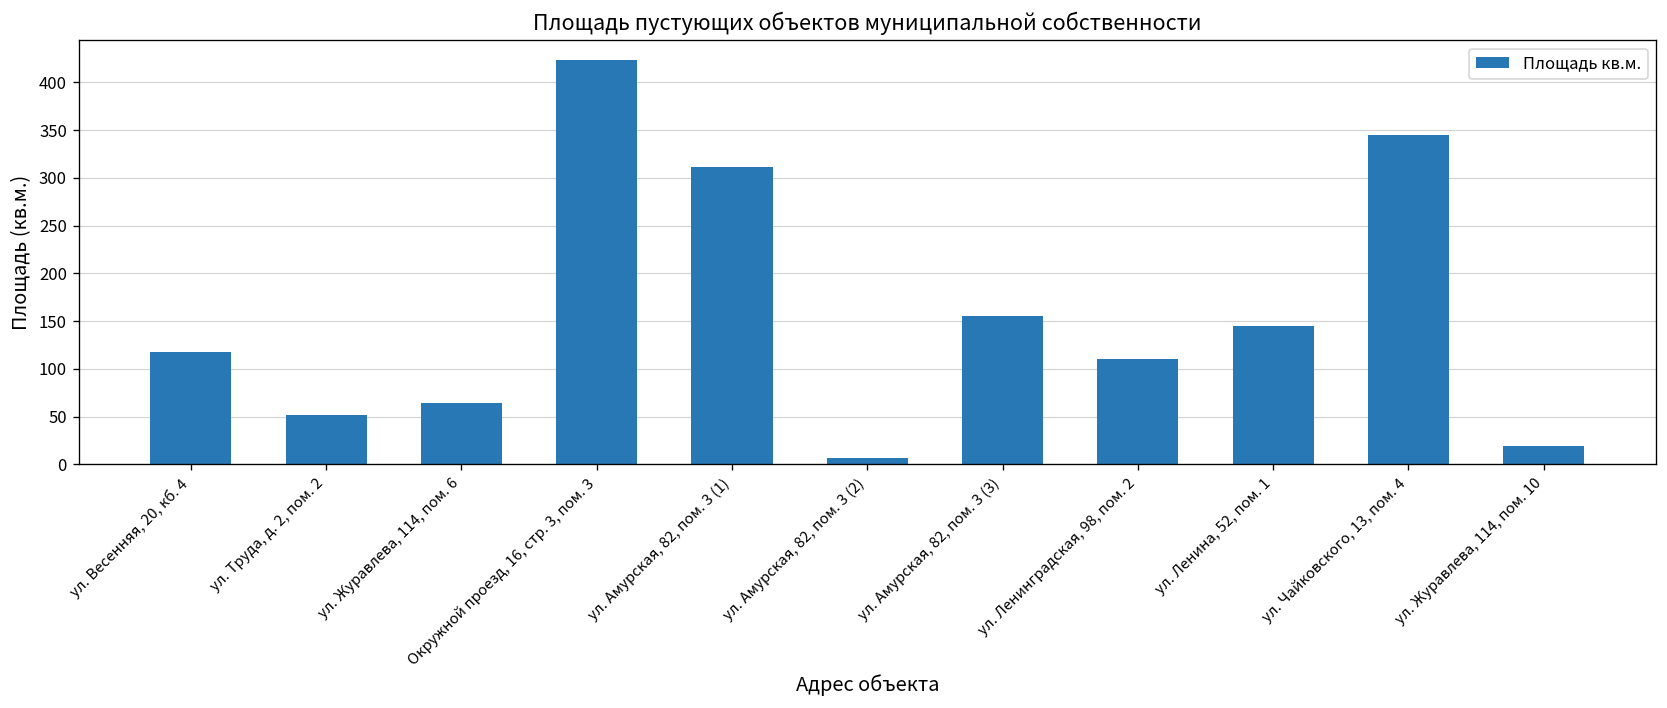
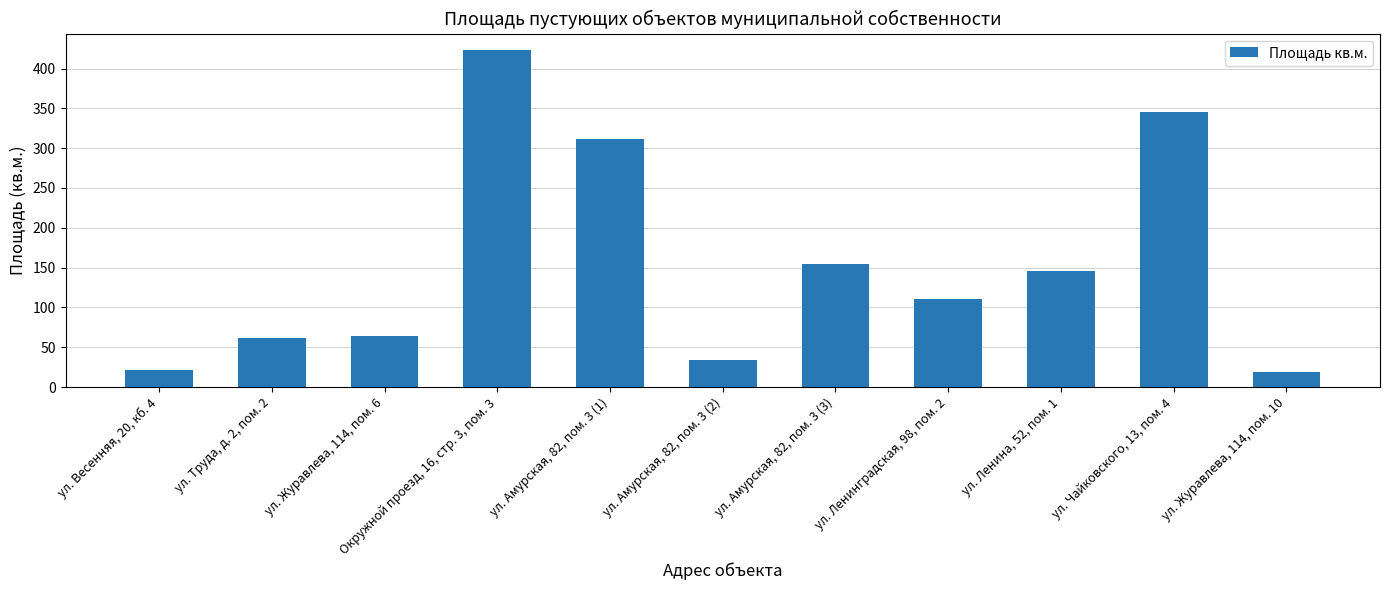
ул. Весенняя, 20, кб. 4: 120 -> 20
ул. Труда, д. 2, пом. 2: 50 -> 60
ул. Амурская, 82, пом. 3 (2): 10 -> 30
